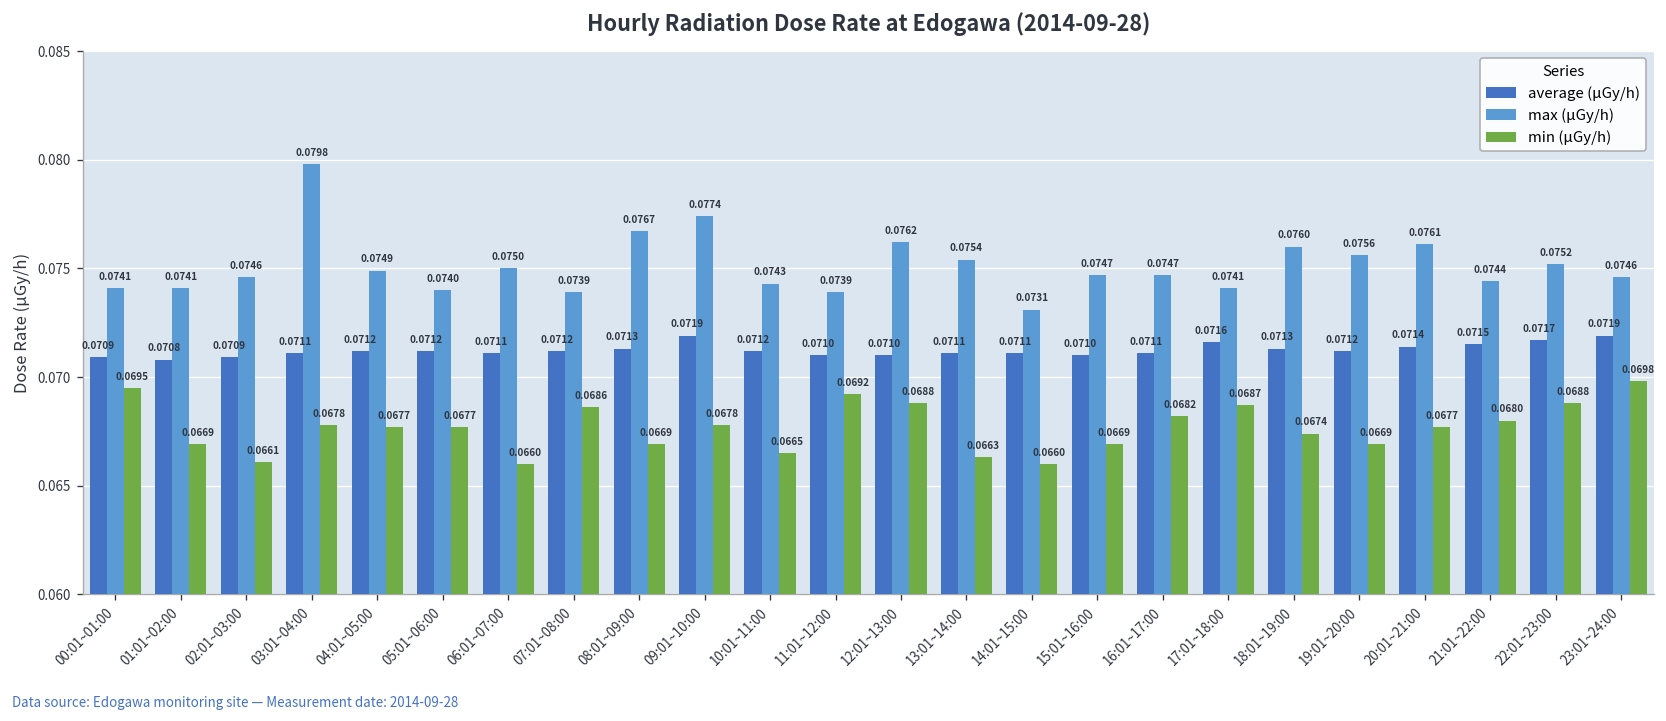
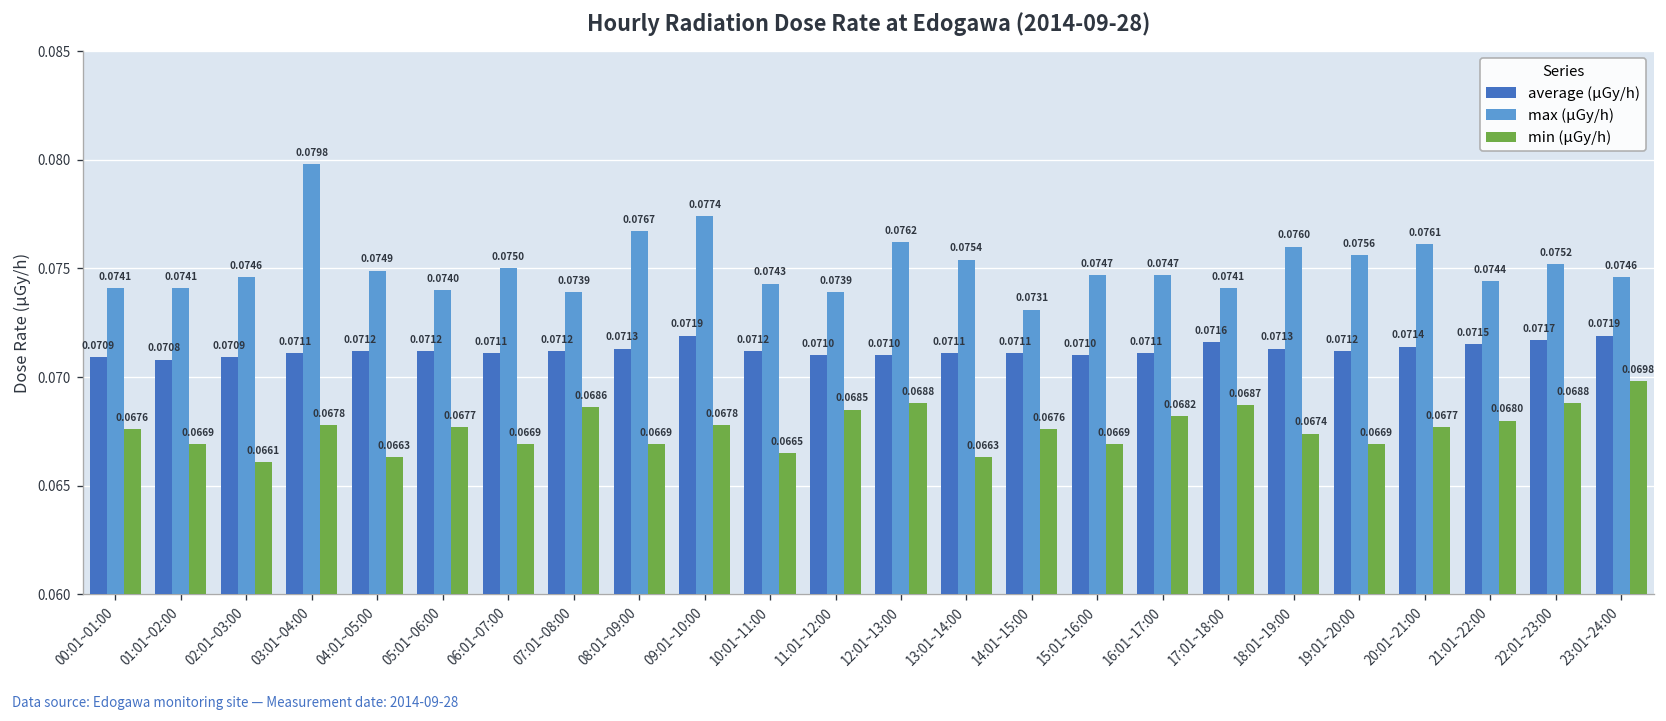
min (μGy/h), 00:01~01:00: 0.0695 -> 0.0676
min (μGy/h), 04:01~05:00: 0.0677 -> 0.0663
min (μGy/h), 06:01~07:00: 0.0660 -> 0.0669
min (μGy/h), 11:01~12:00: 0.0692 -> 0.0685
min (μGy/h), 14:01~15:00: 0.0660 -> 0.0676
